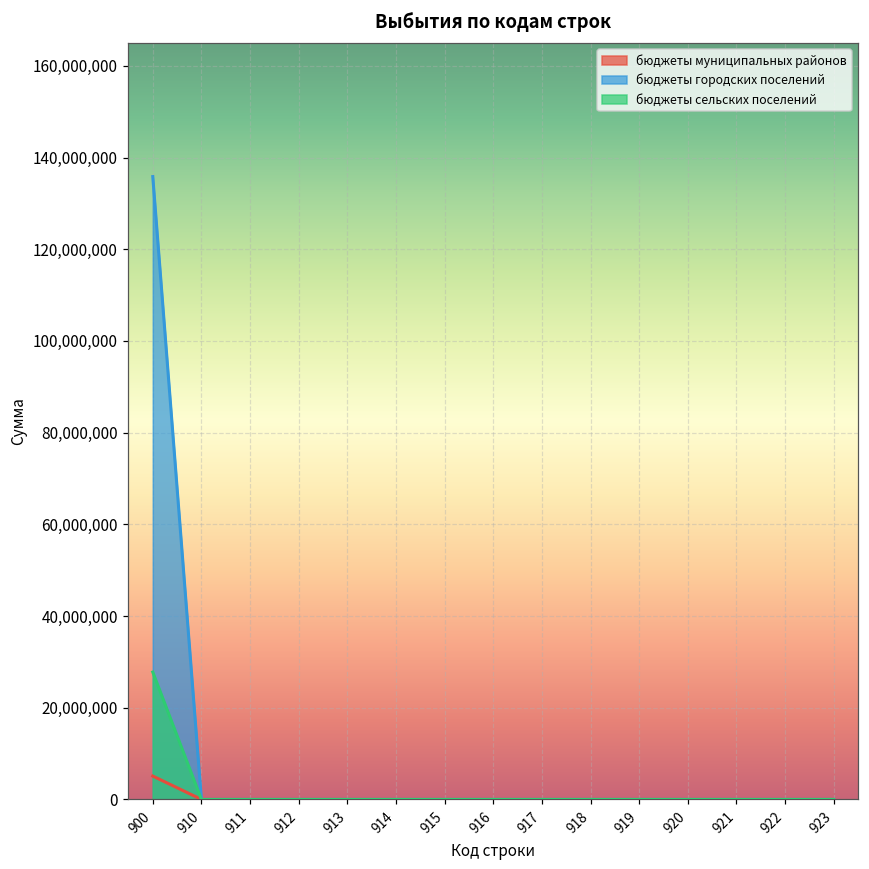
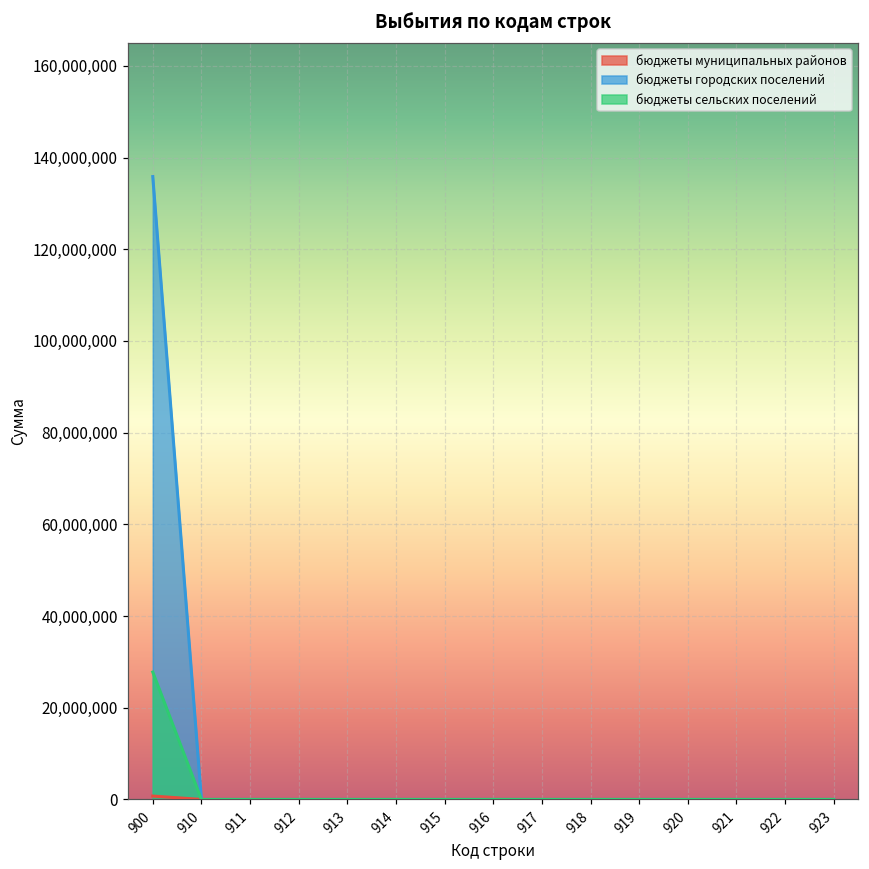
бюджеты муниципальных районов, 900: 5,000,000 -> 1,000,000
